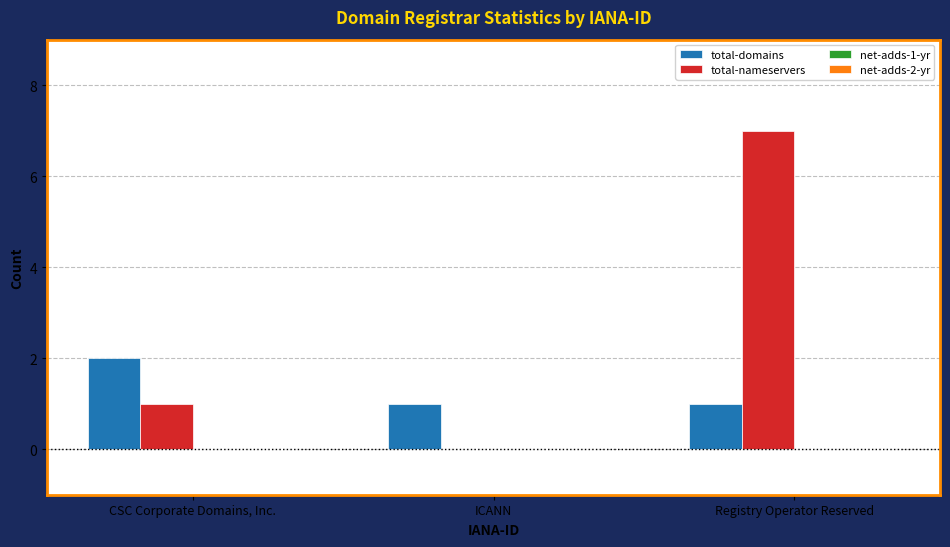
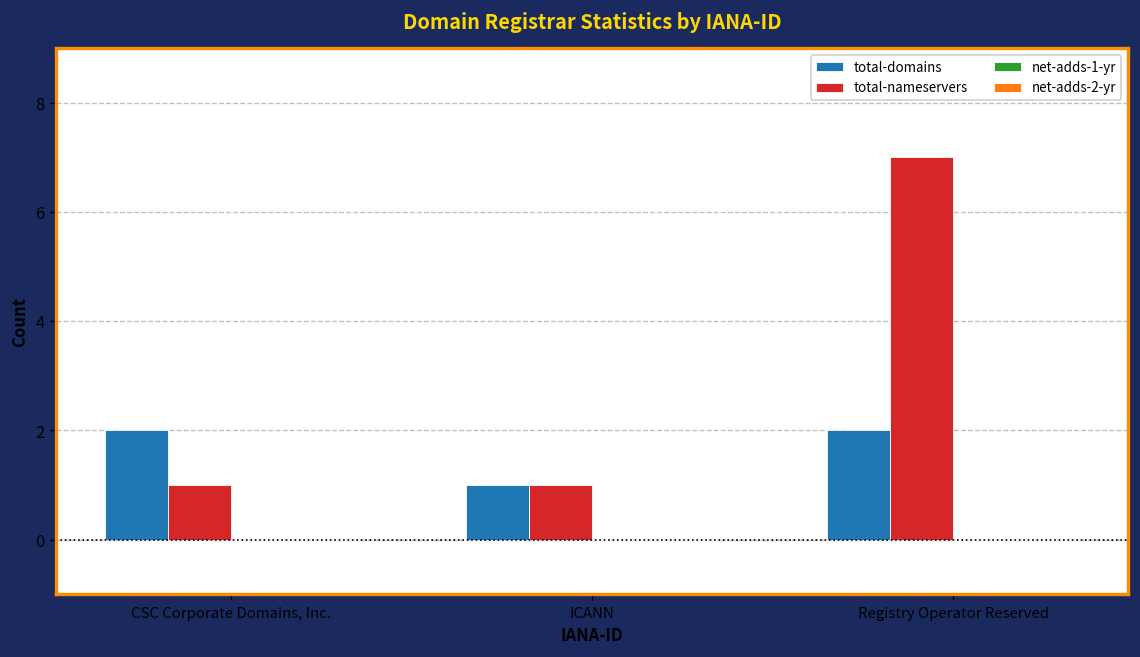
total-nameservers, ICANN: 0 -> 1
total-domains, Registry Operator Reserved: 1 -> 2
